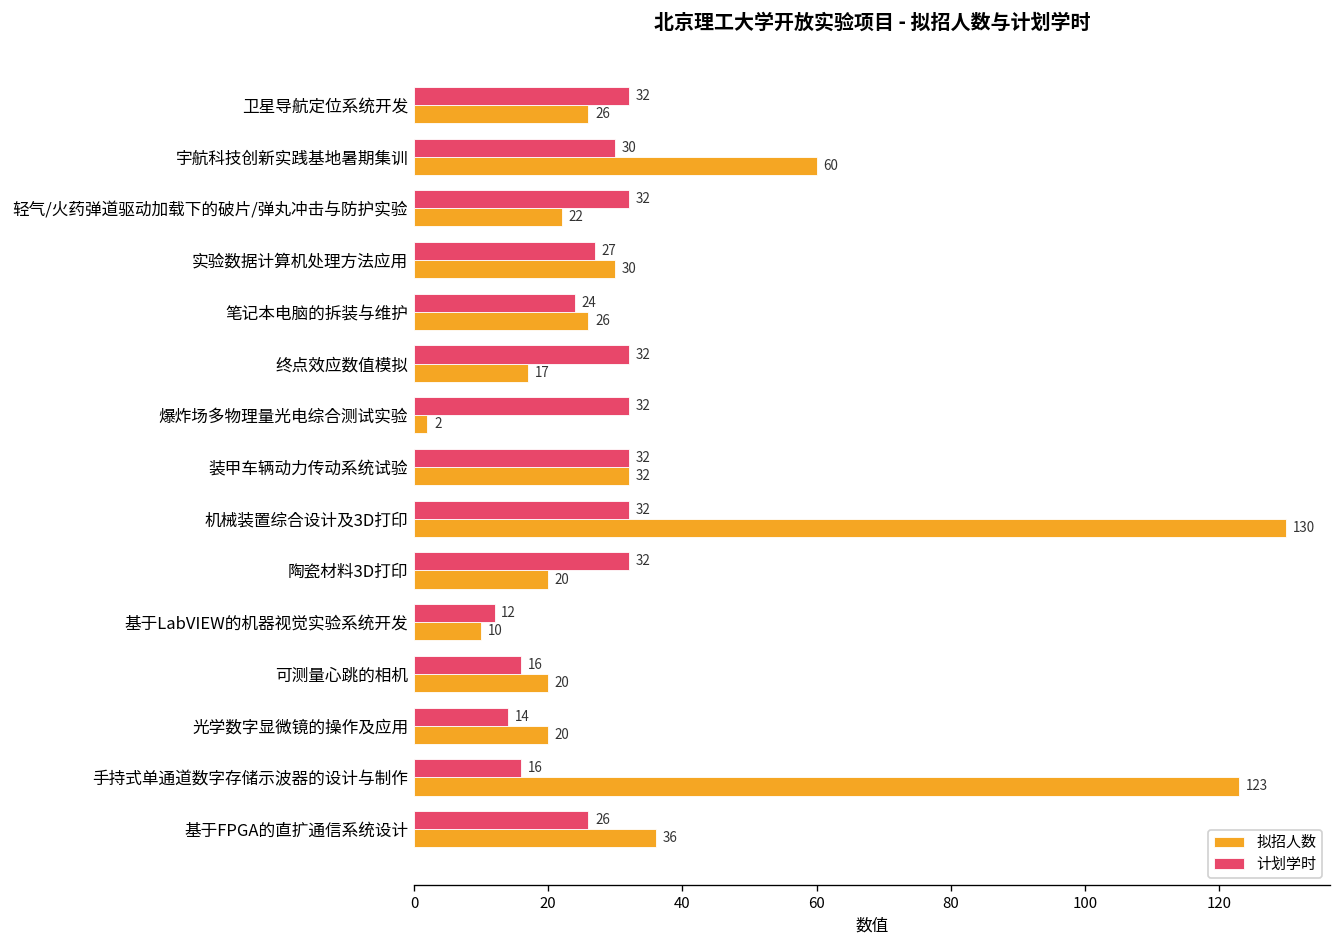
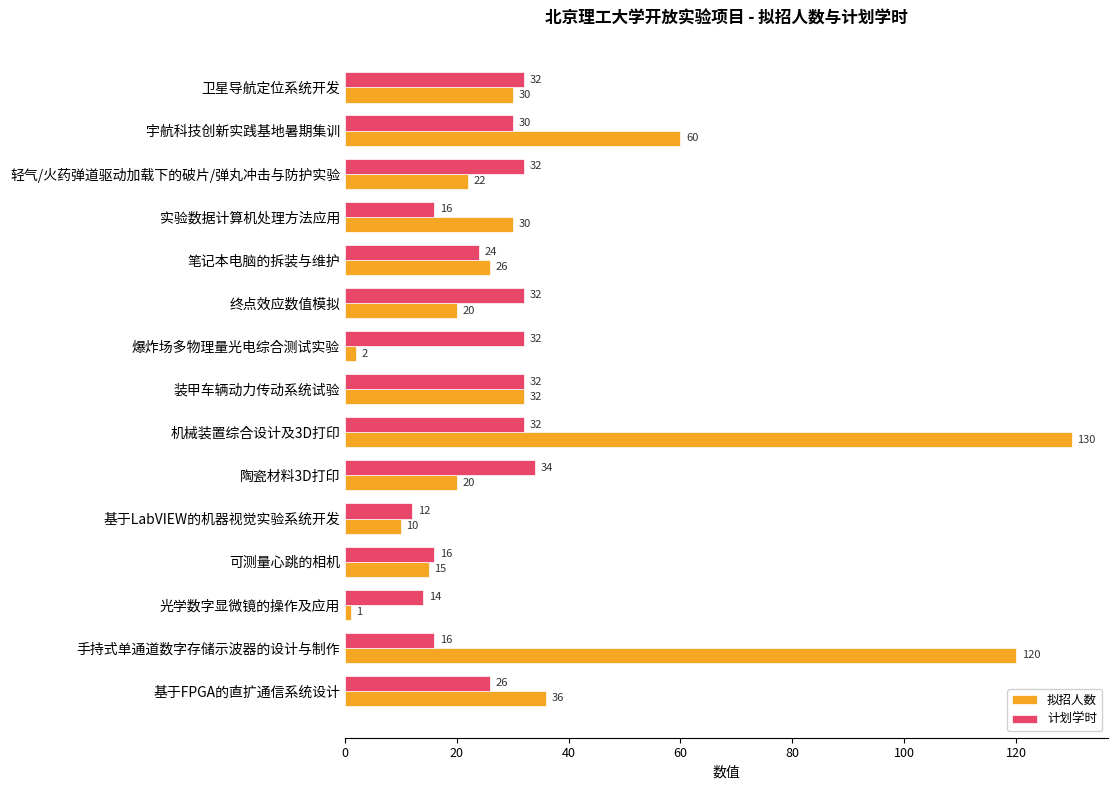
拟招人数, 卫星导航定位系统开发: 26 -> 30
计划学时, 实验数据计算机处理方法应用: 27 -> 16
拟招人数, 终点效应数值模拟: 17 -> 20
计划学时, 陶瓷材料3D打印: 32 -> 34
拟招人数, 可测量心跳的相机: 20 -> 15
拟招人数, 光学数字显微镜的操作及应用: 20 -> 1
拟招人数, 手持式单通道数字存储示波器的设计与制作: 123 -> 120
